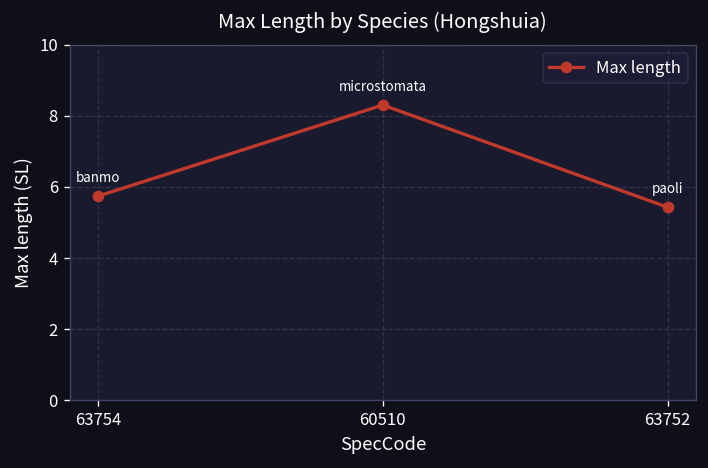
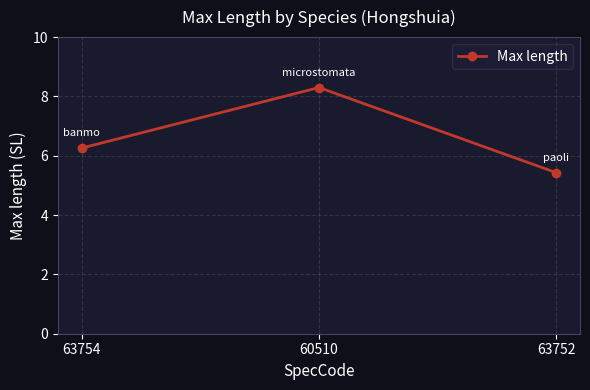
63754: 5.7 -> 6.3
